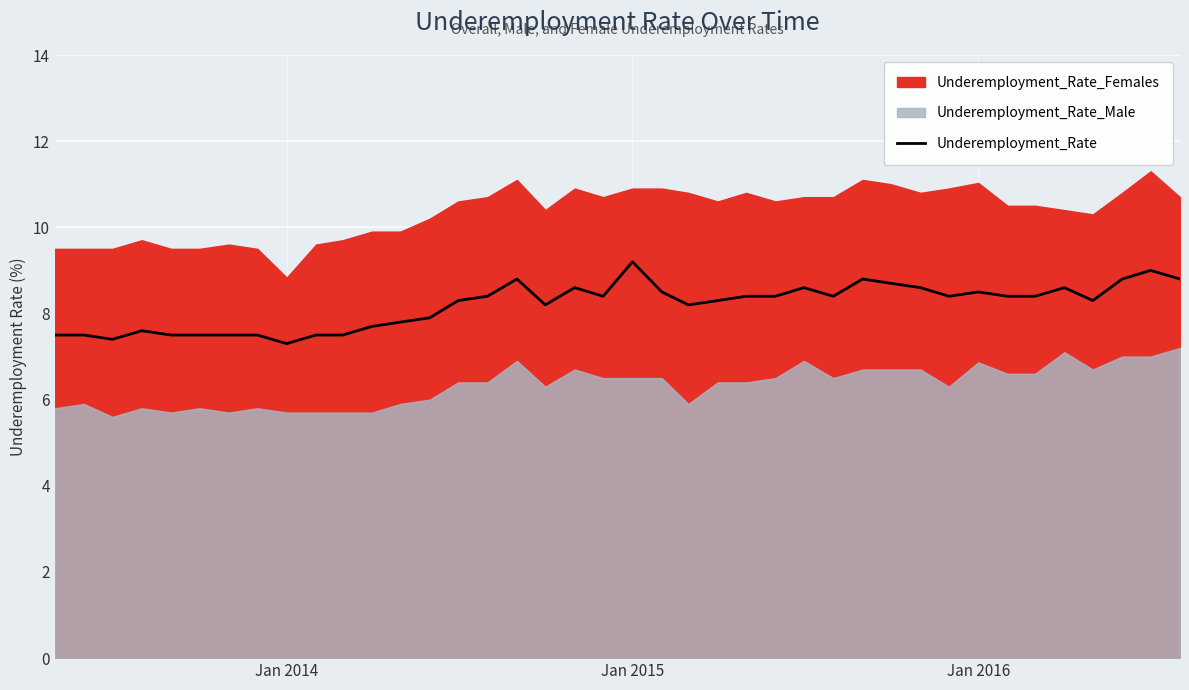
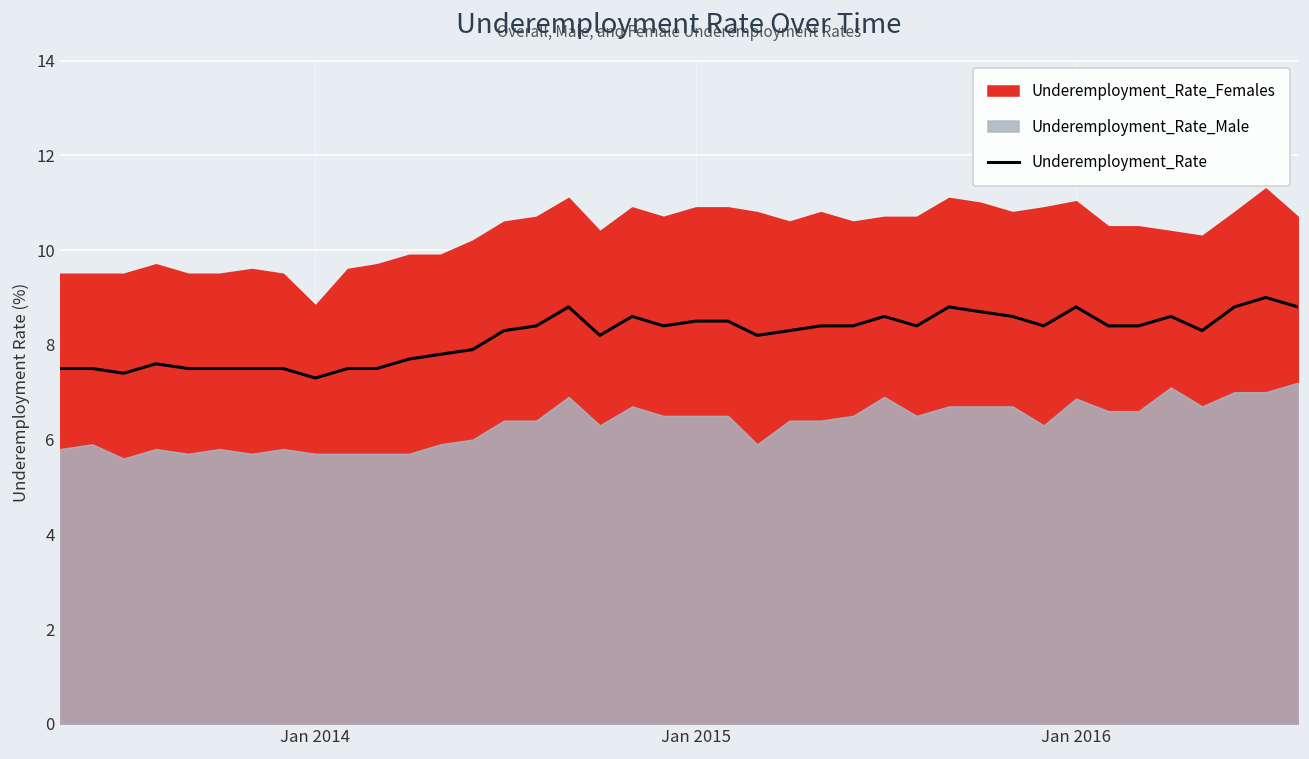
Underemployment_Rate, Jan 2015: 9.2 -> 8.5
Underemployment_Rate, Jan 2016: 8.5 -> 8.8
